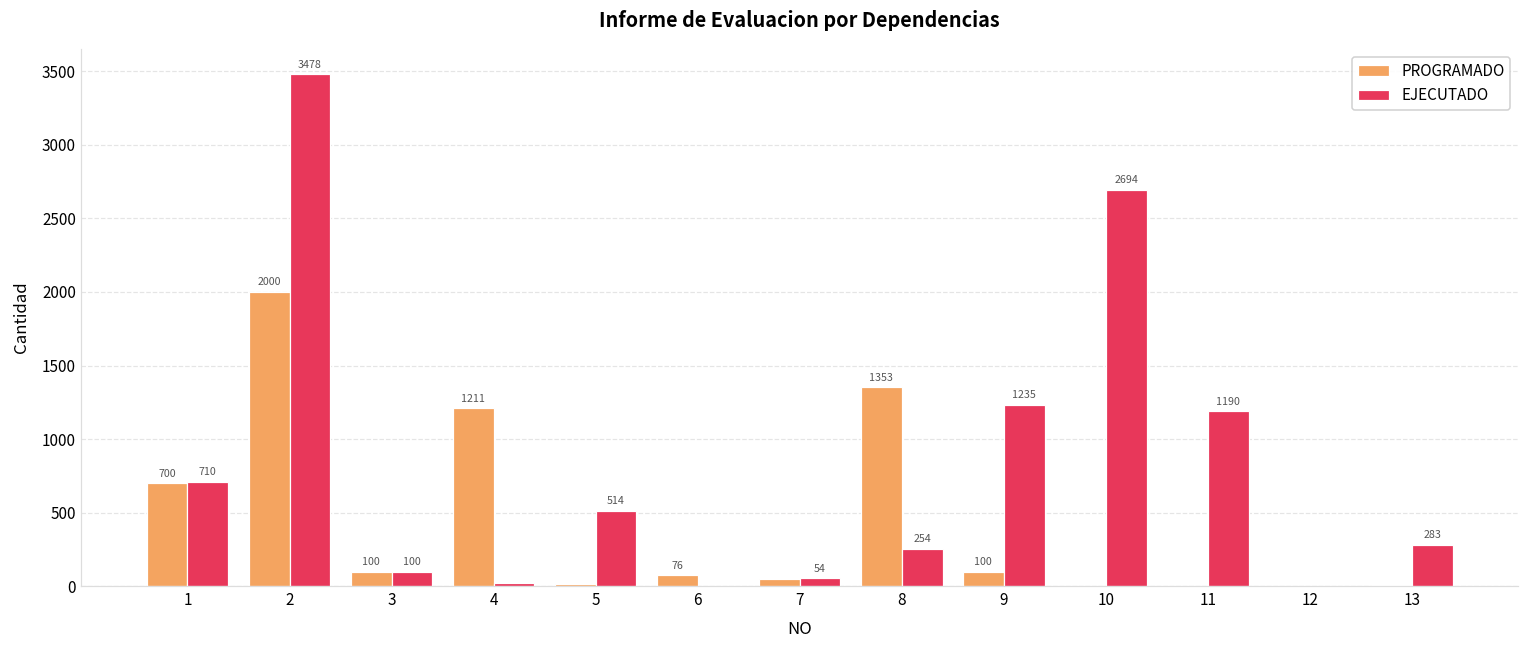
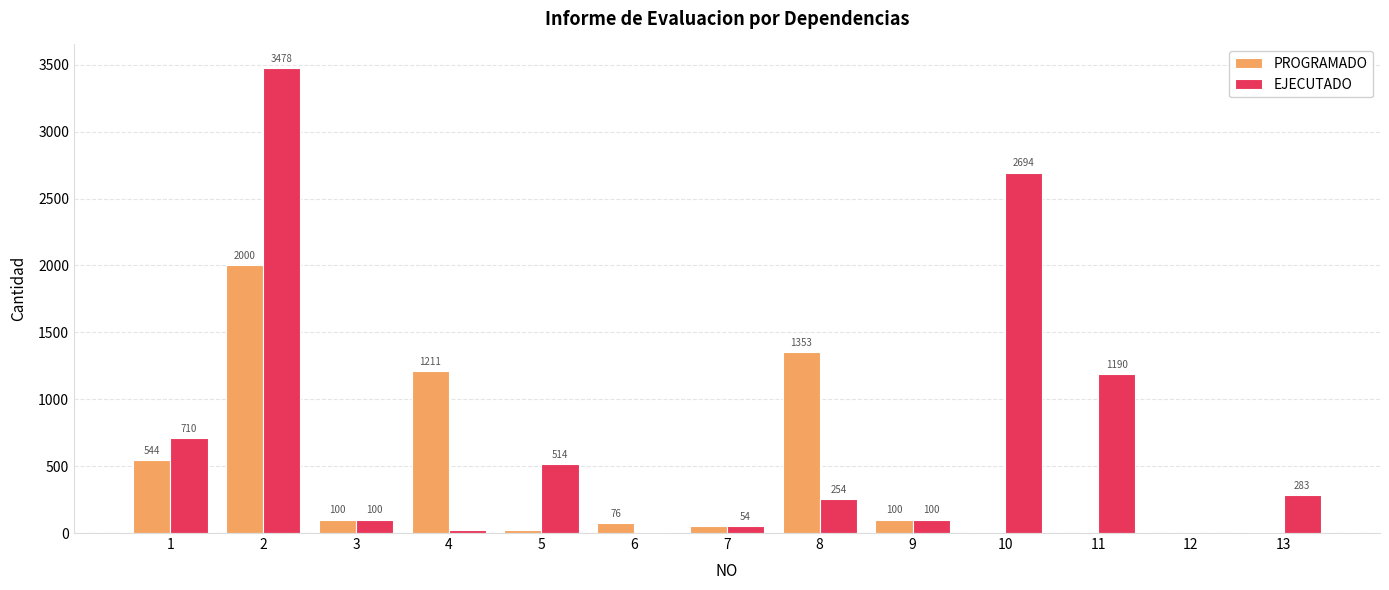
PROGRAMADO, 1: 700 -> 544
EJECUTADO, 9: 1235 -> 100
